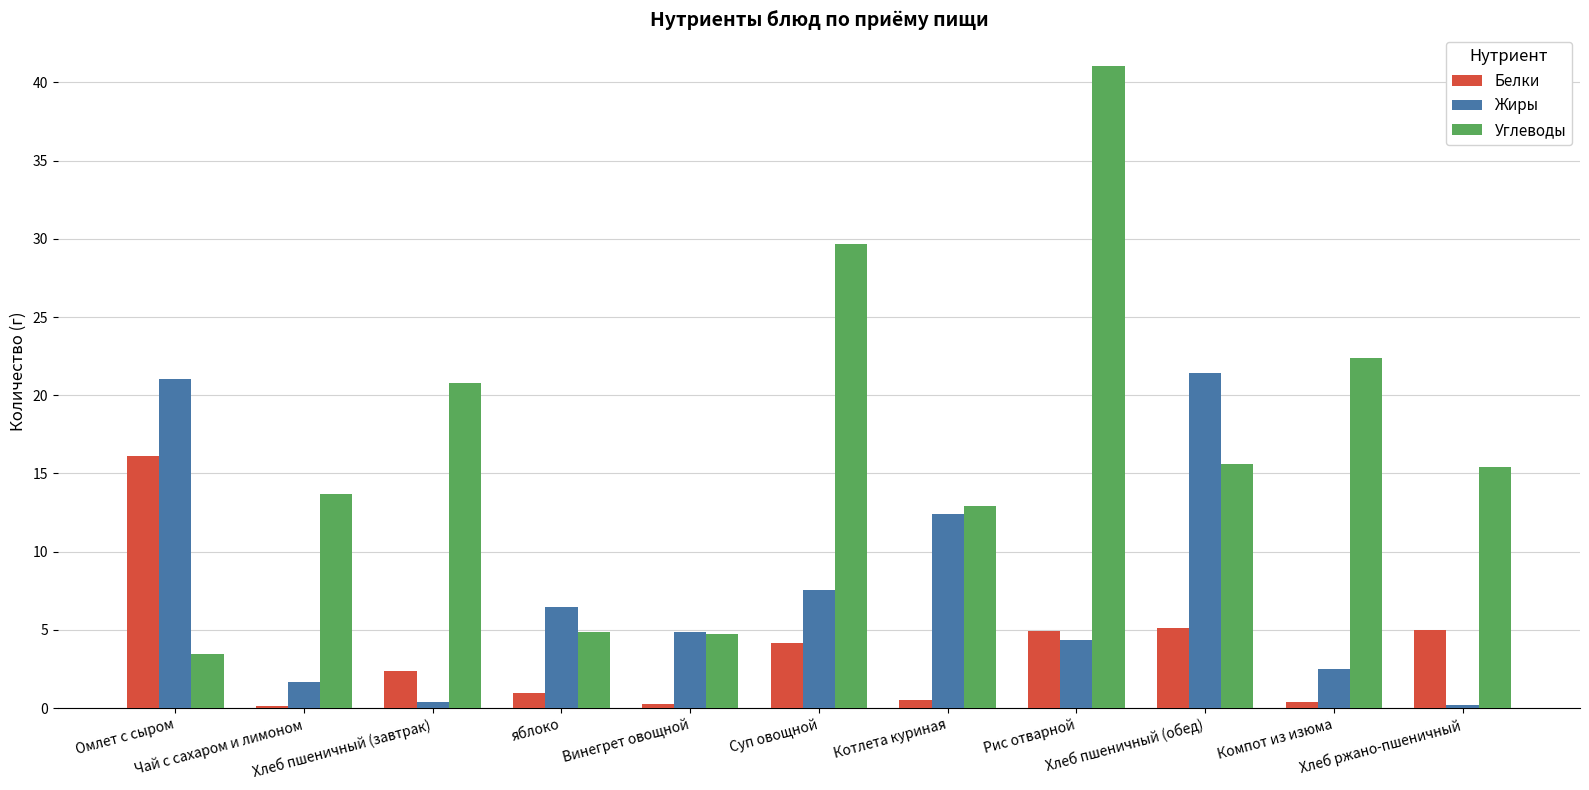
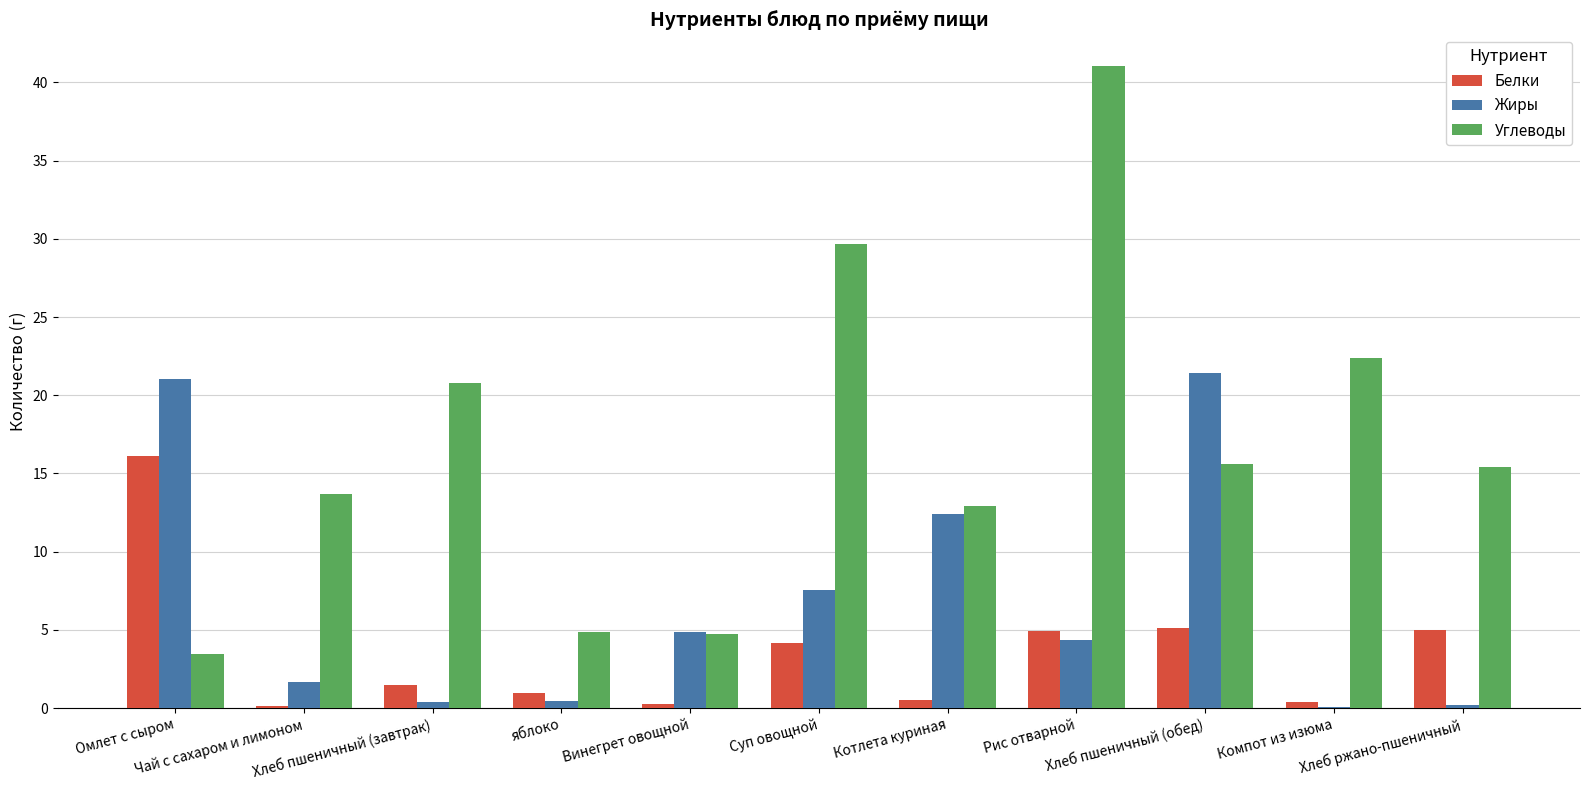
Белки, Хлеб пшеничный (завтрак): 2.4 -> 1.5
Жиры, яблоко: 6.4 -> 0.5
Жиры, Компот из изюма: 2.5 -> 0.1
